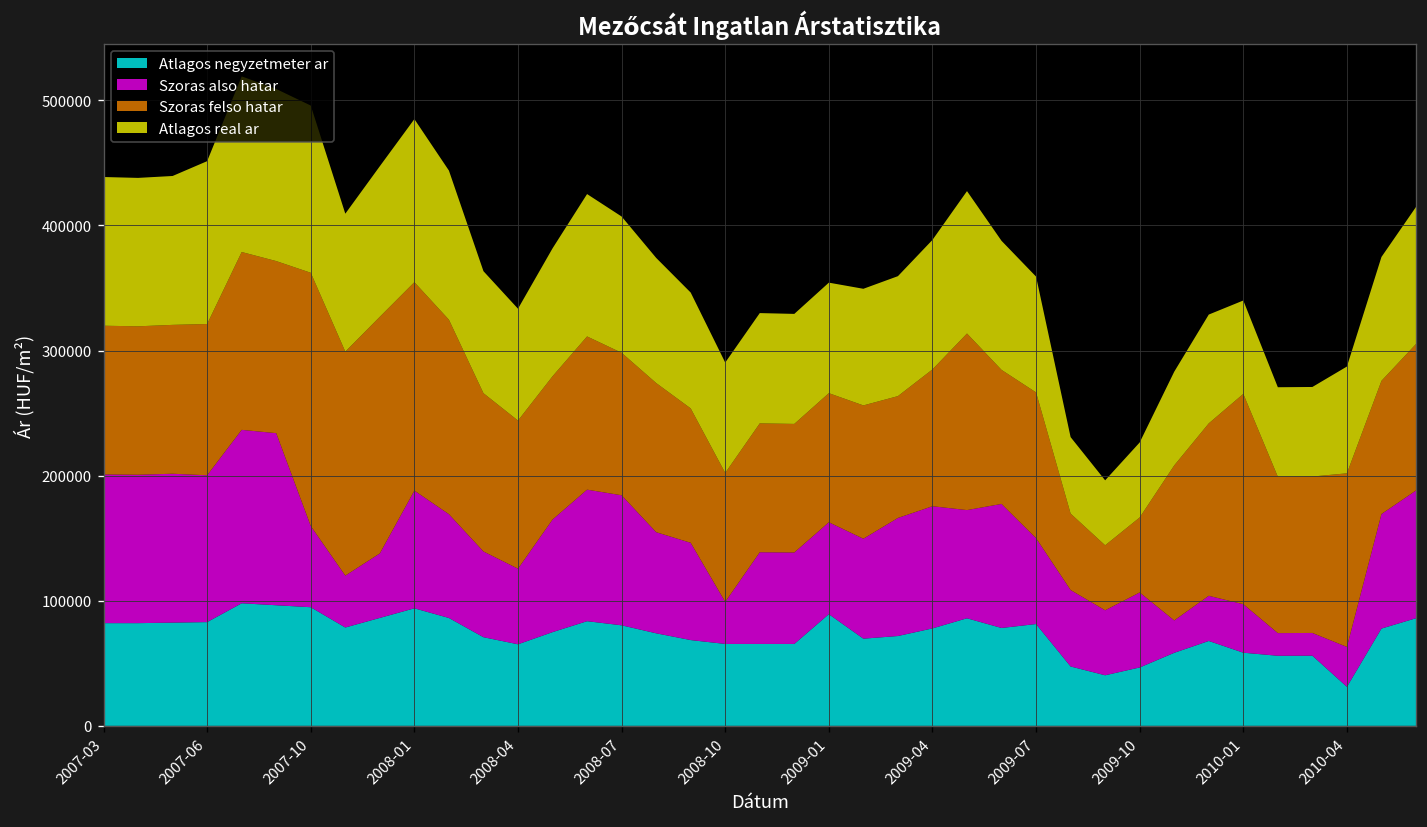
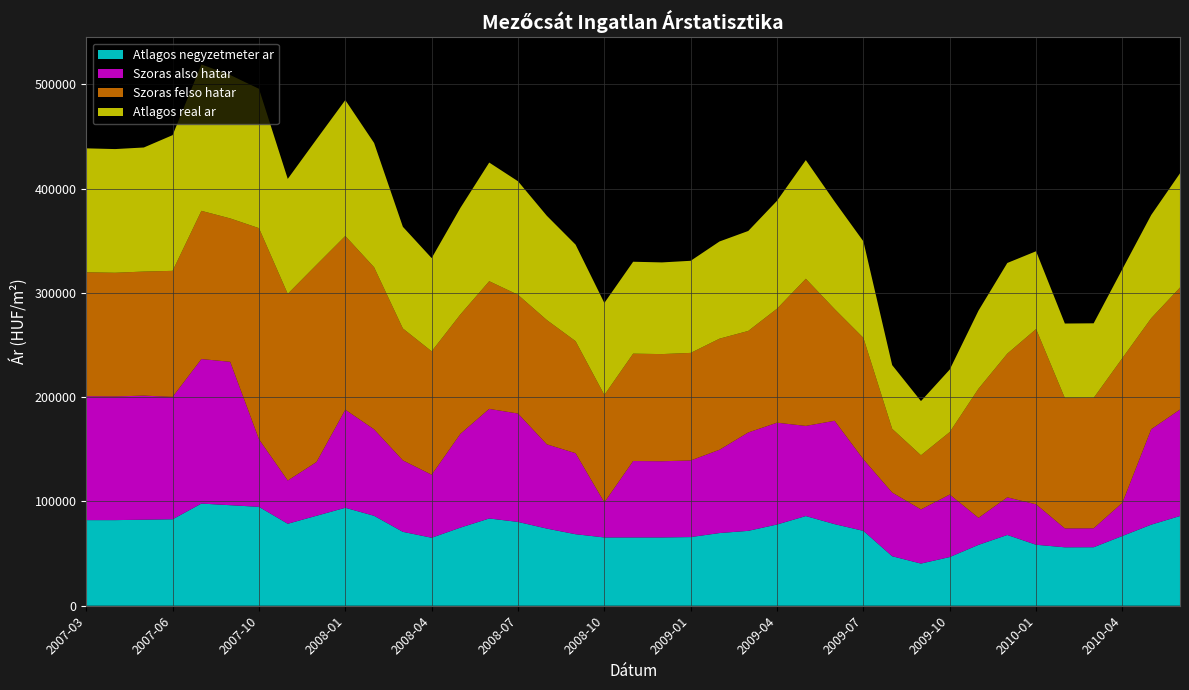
Atlagos negyzetmeter ar, 2009-01: 89000 -> 66000
Atlagos negyzetmeter ar, 2009-07: 81000 -> 72000
Atlagos negyzetmeter ar, 2010-04: 31000 -> 67000
